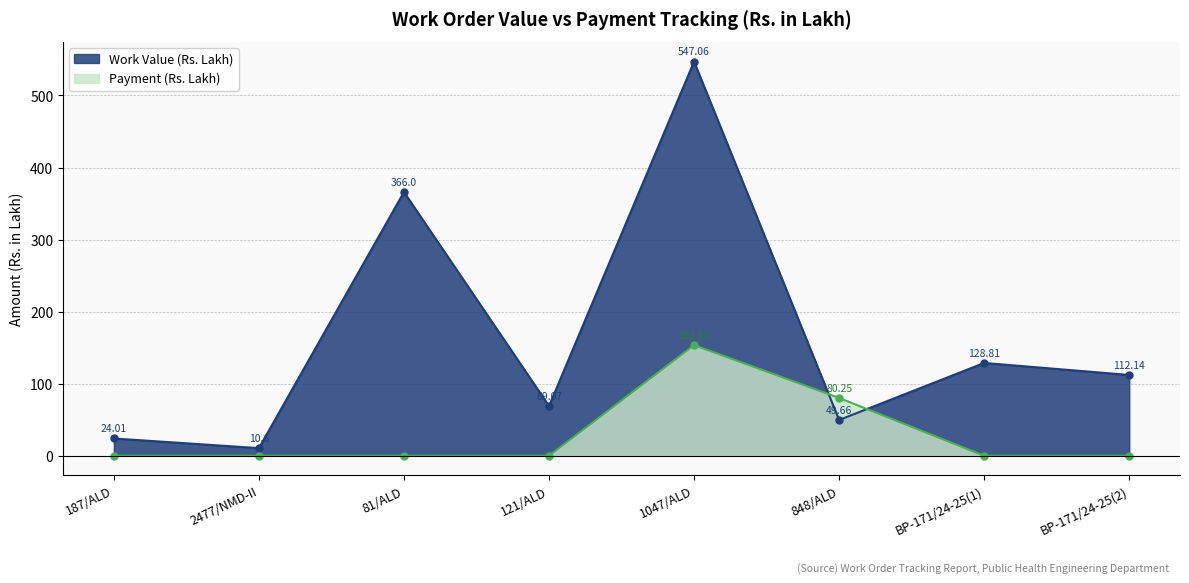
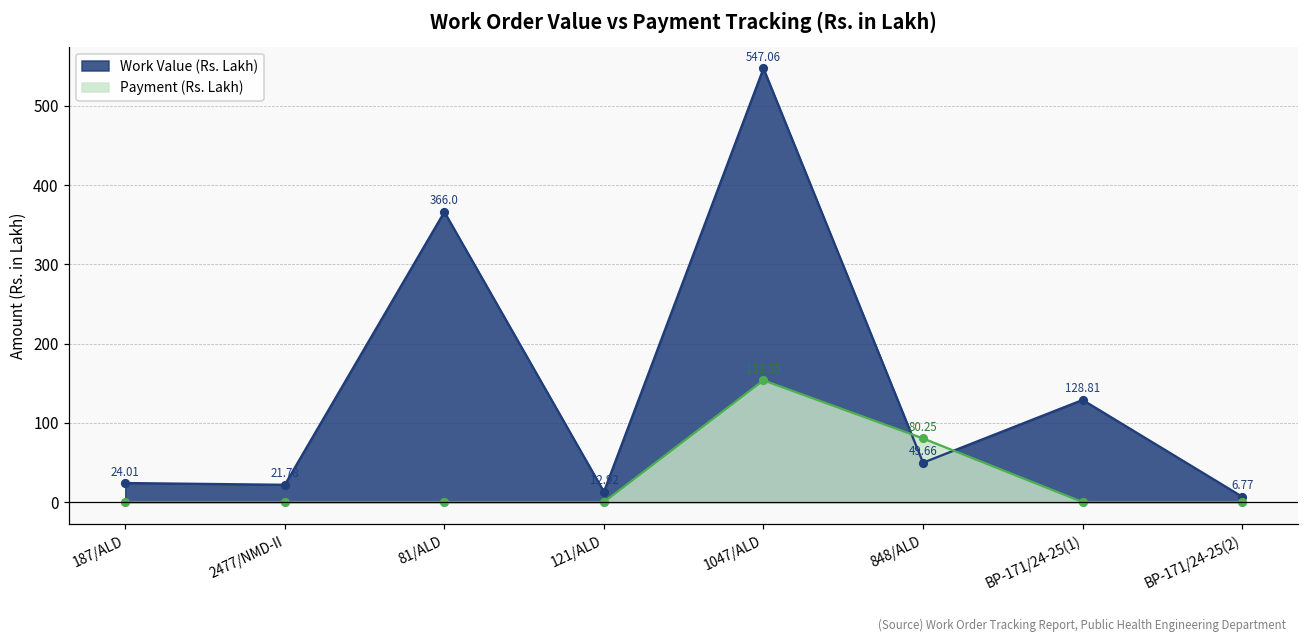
Work Value (Rs. Lakh), 2477/NMD-II: 10.6 -> 21.78
Work Value (Rs. Lakh), 121/ALD: 70 -> 10
Work Value (Rs. Lakh), BP-171/24-25(2): 112.14 -> 6.77
